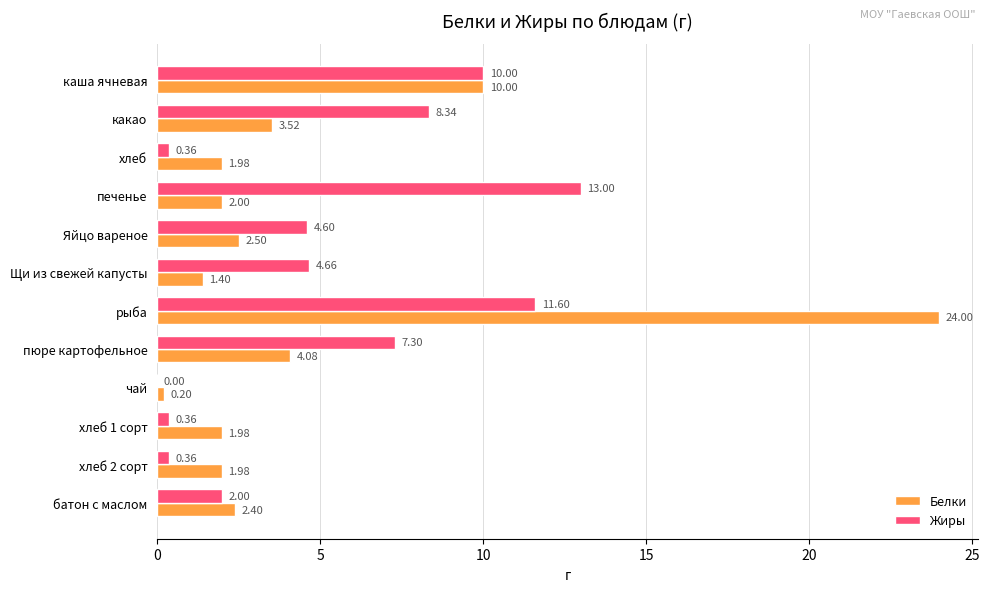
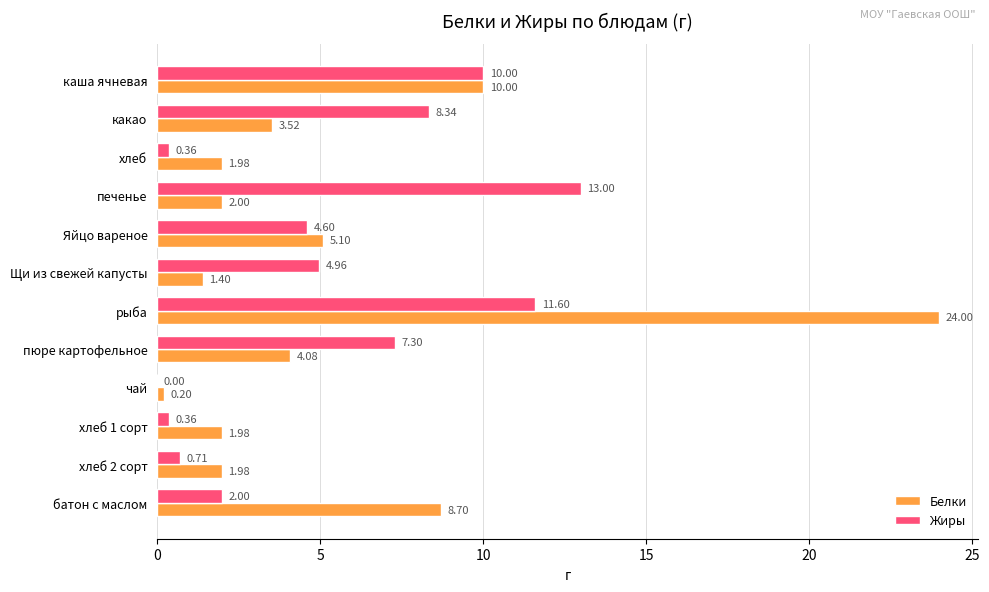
Белки, Яйцо вареное: 2.50 -> 5.10
Жиры, Щи из свежей капусты: 4.66 -> 4.96
Жиры, хлеб 2 сорт: 0.36 -> 0.71
Белки, батон с маслом: 2.40 -> 8.70
